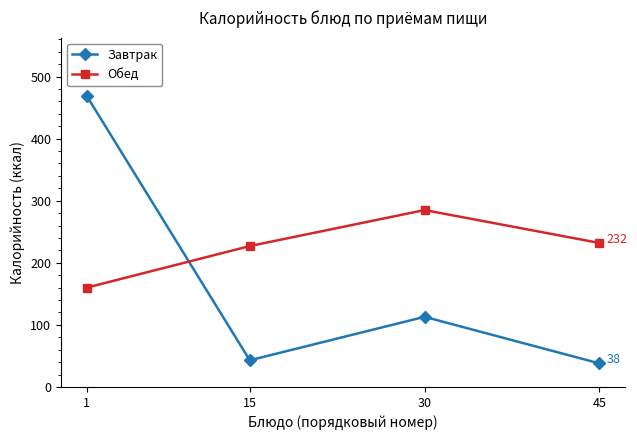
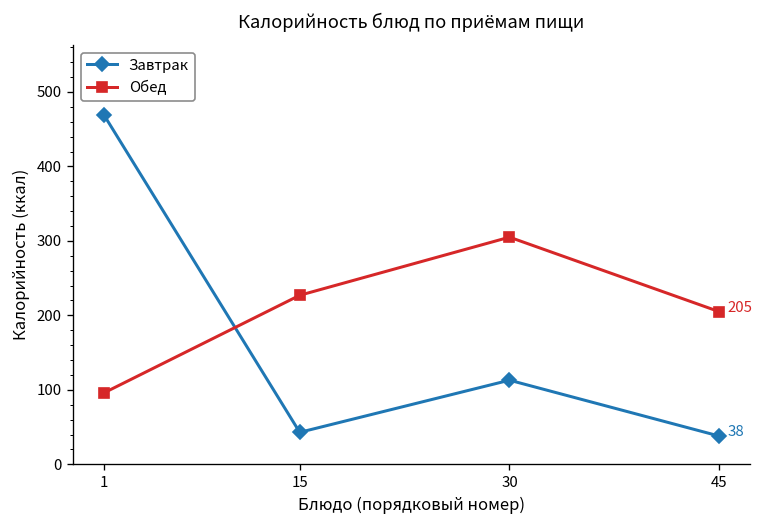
Обед, 1: 160 -> 100
Обед, 30: 290 -> 310
Обед, 45: 232 -> 205
